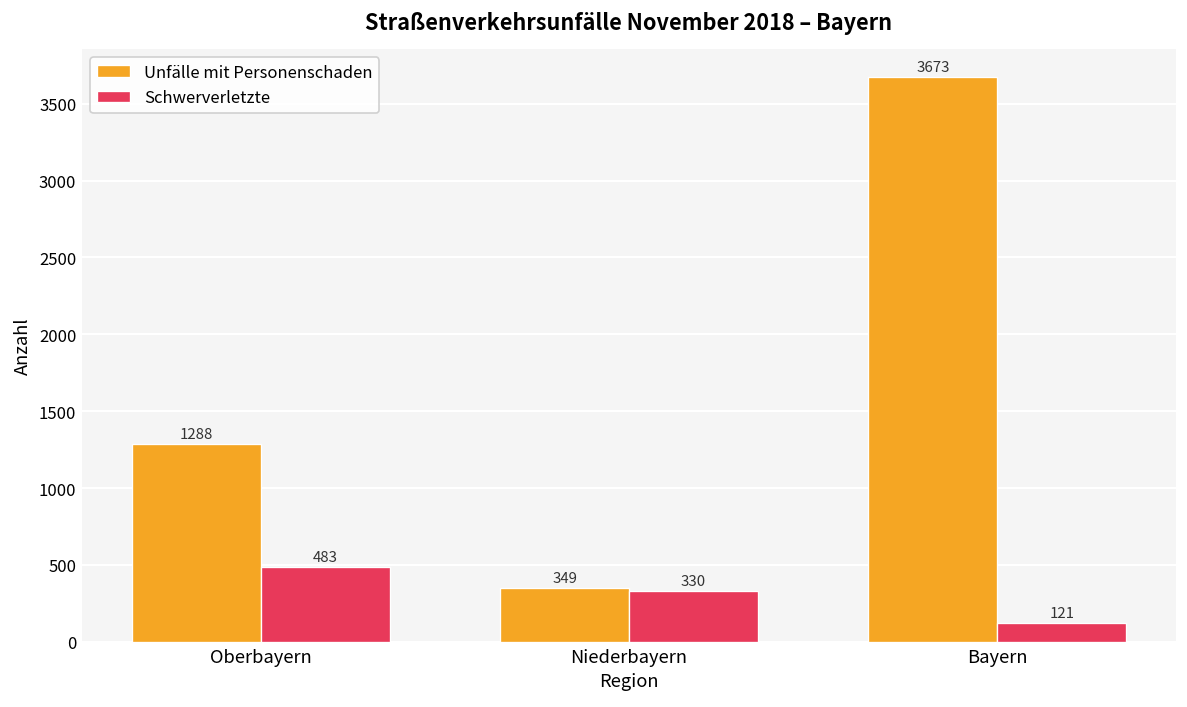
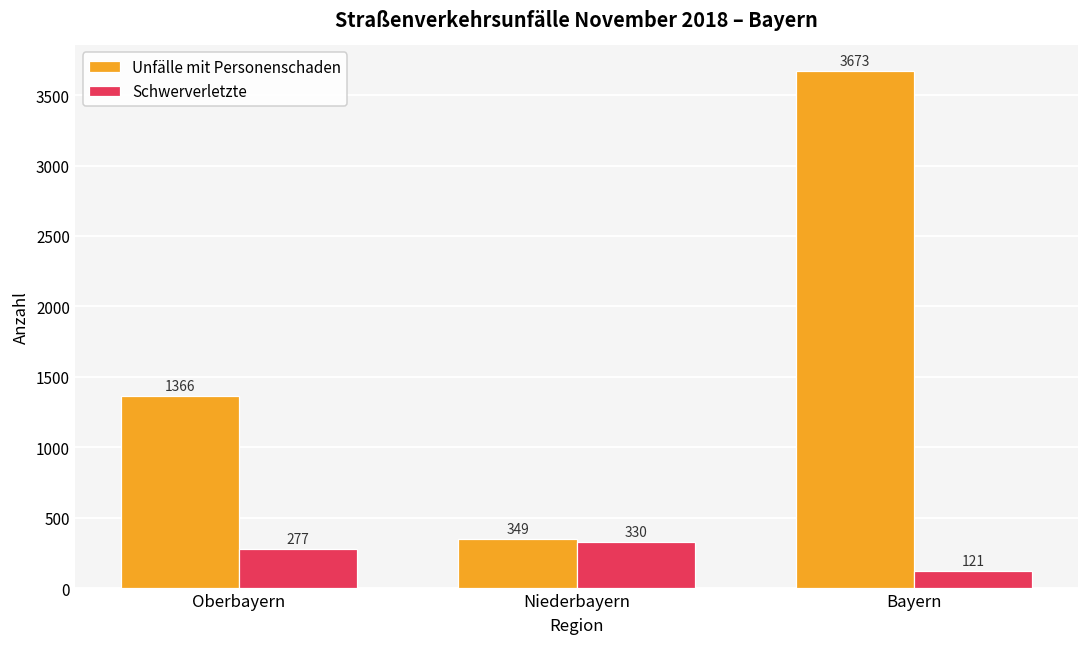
Unfälle mit Personenschaden, Oberbayern: 1288 -> 1366
Schwerverletzte, Oberbayern: 483 -> 277
